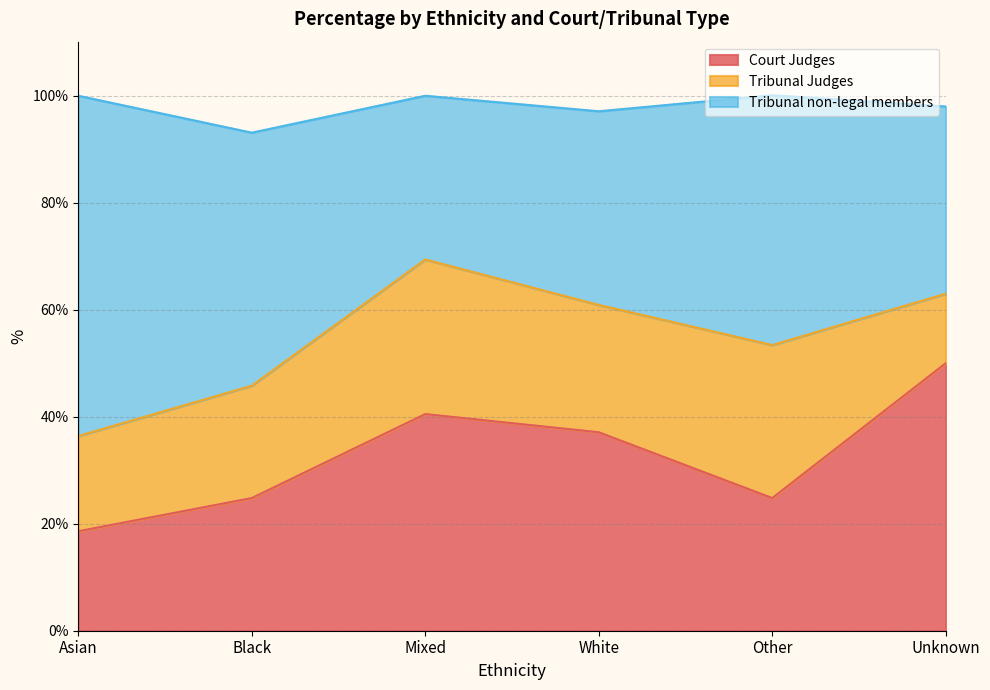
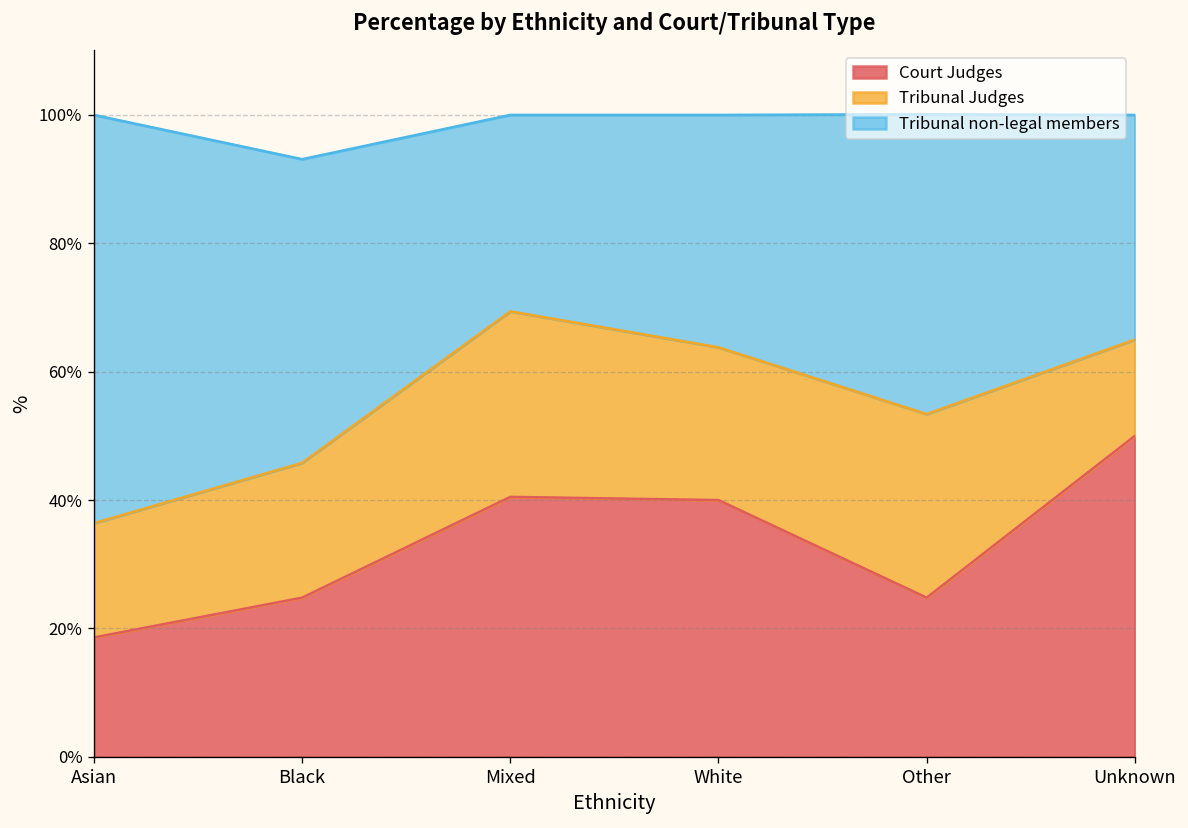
Court Judges, White: 37% -> 40%
Tribunal Judges, Unknown: 13% -> 15%
